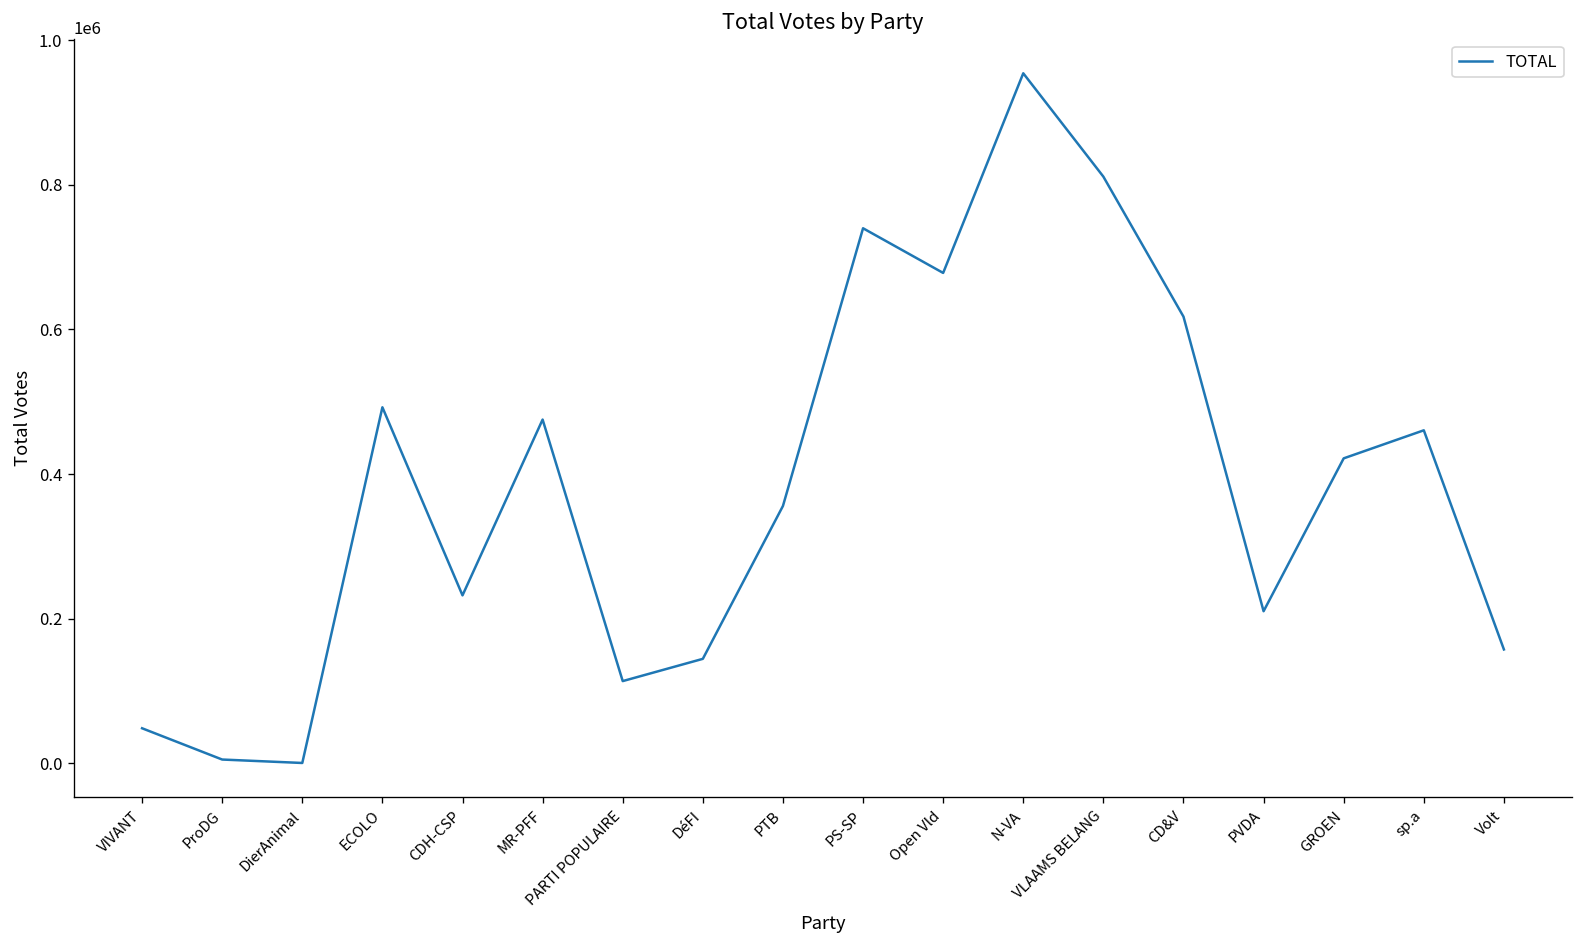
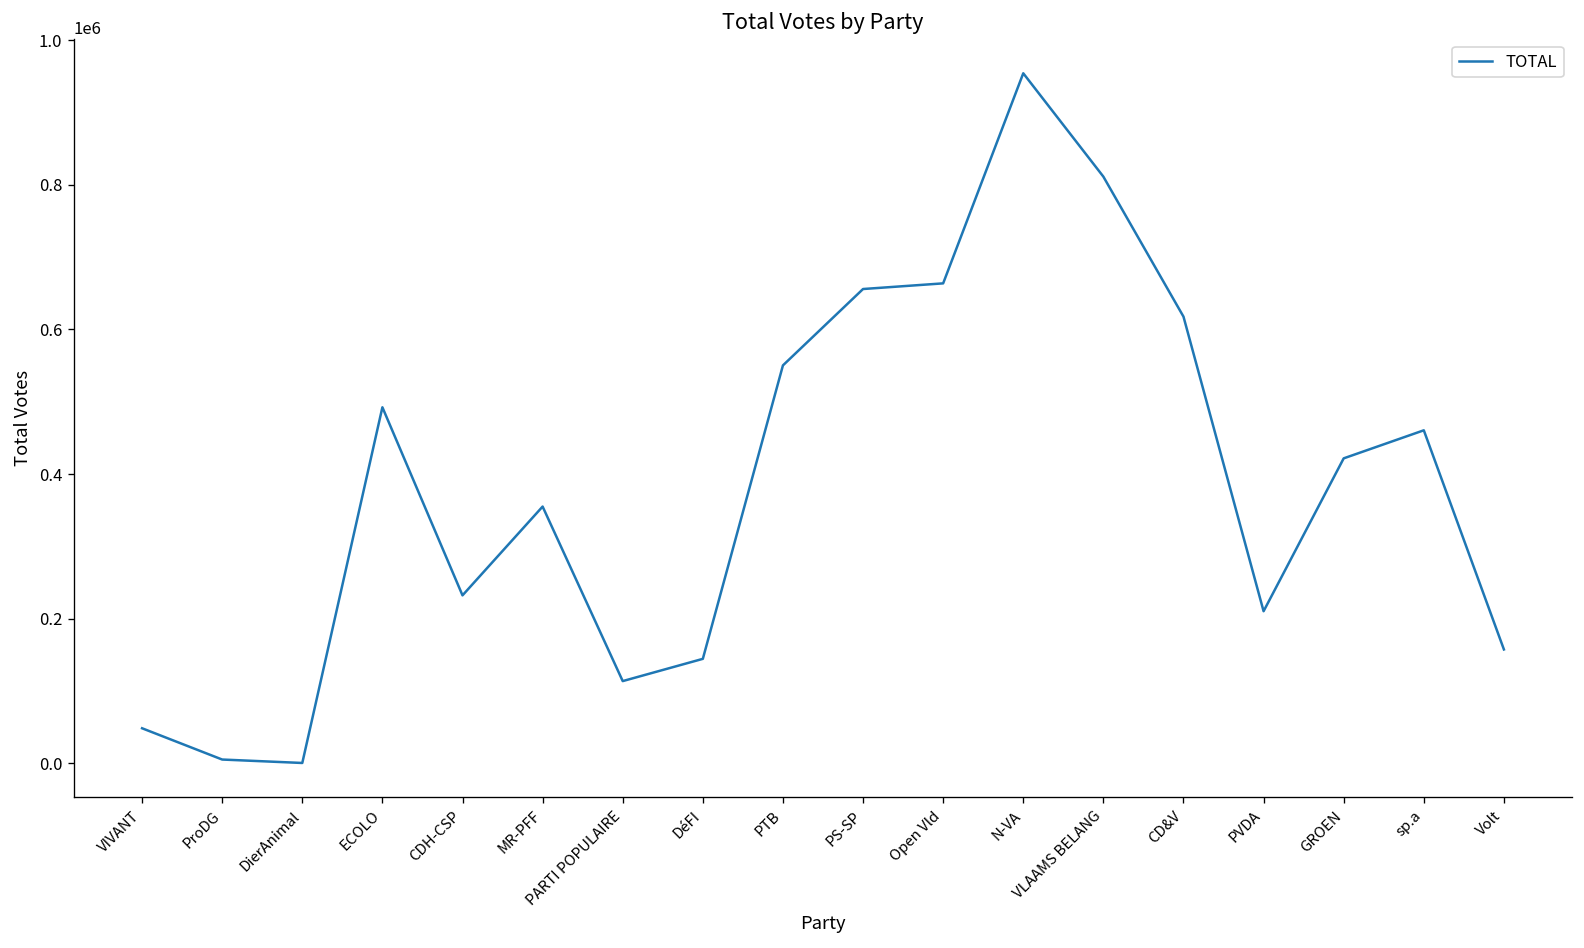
MR-PFF: 480000 -> 360000
PTB: 360000 -> 550000
PS-SP: 740000 -> 660000
Open Vld: 680000 -> 660000
